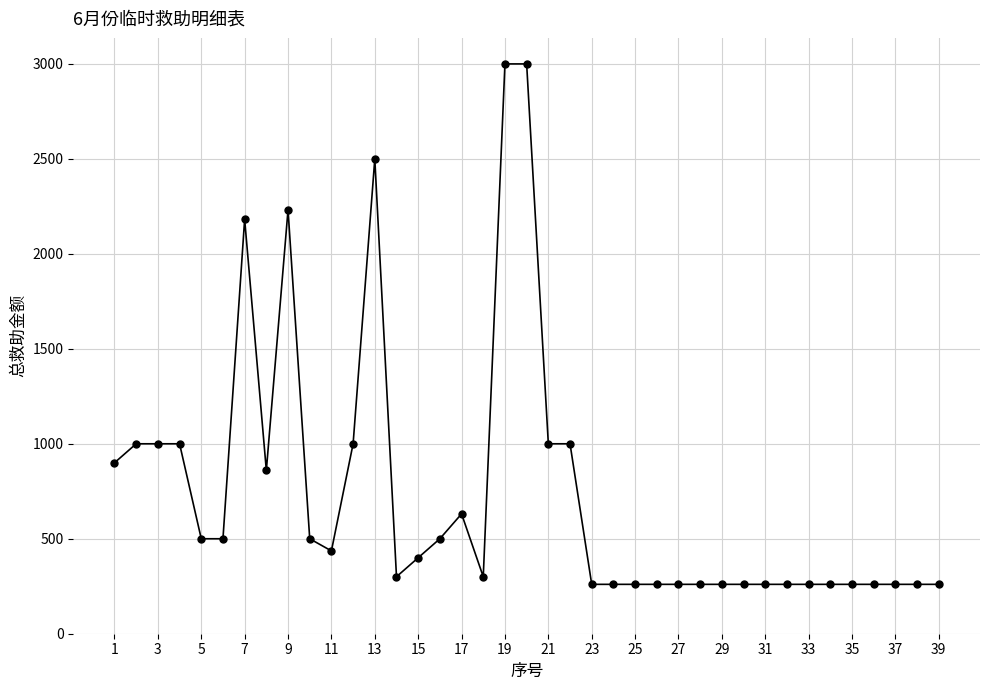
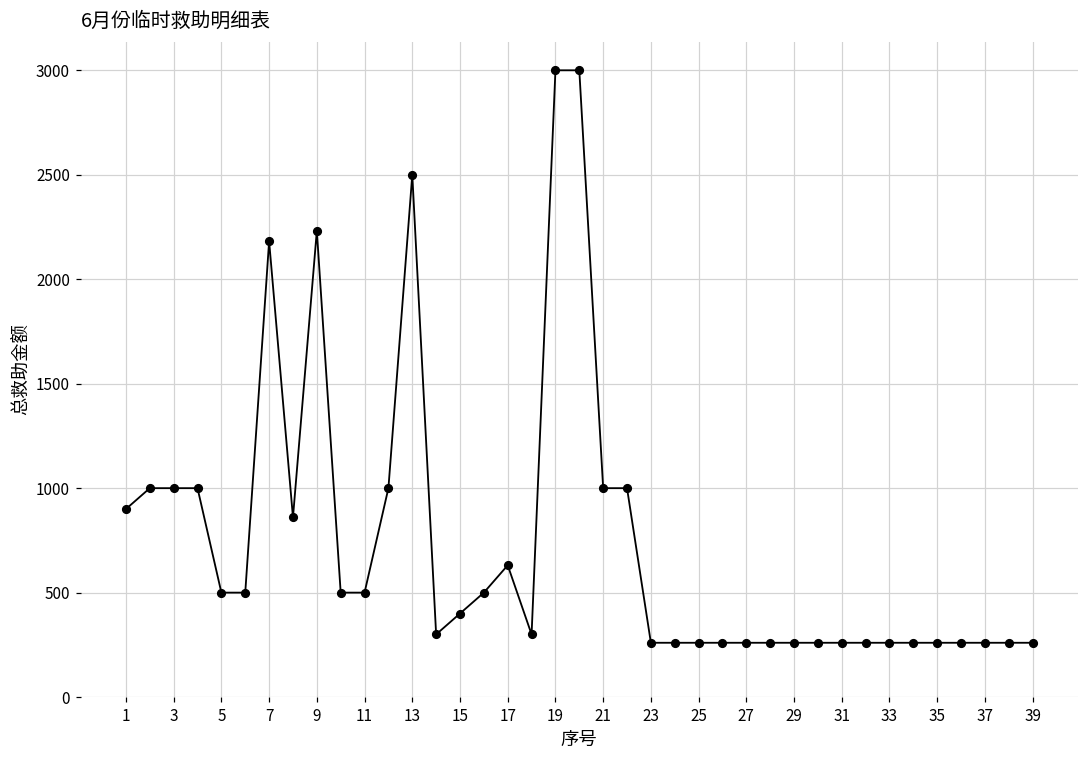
11: 440 -> 500
